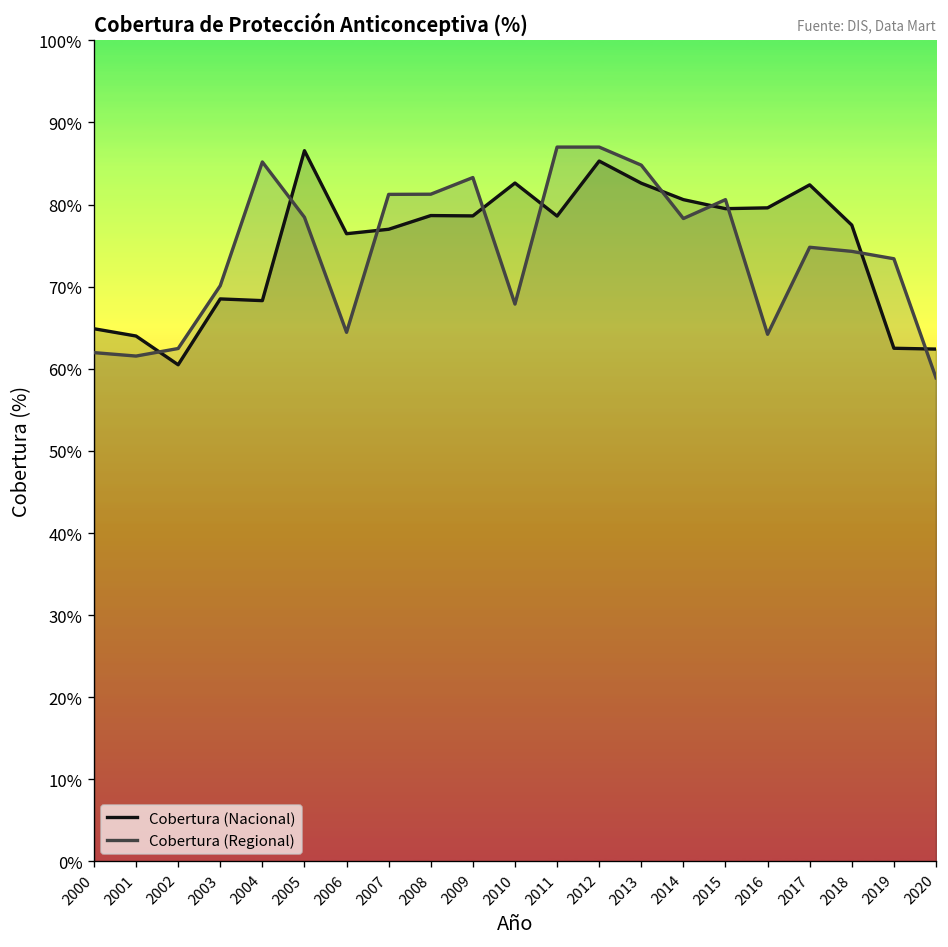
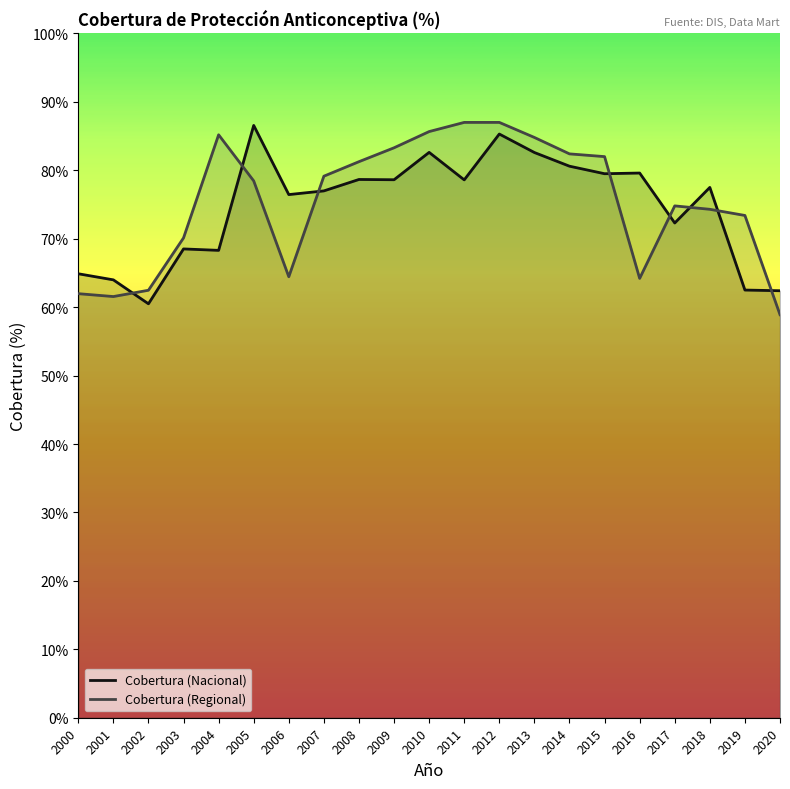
Cobertura (Regional), 2007: 81% -> 79%
Cobertura (Regional), 2010: 68% -> 86%
Cobertura (Regional), 2014: 78% -> 82%
Cobertura (Regional), 2015: 81% -> 82%
Cobertura (Nacional), 2017: 82% -> 72%
